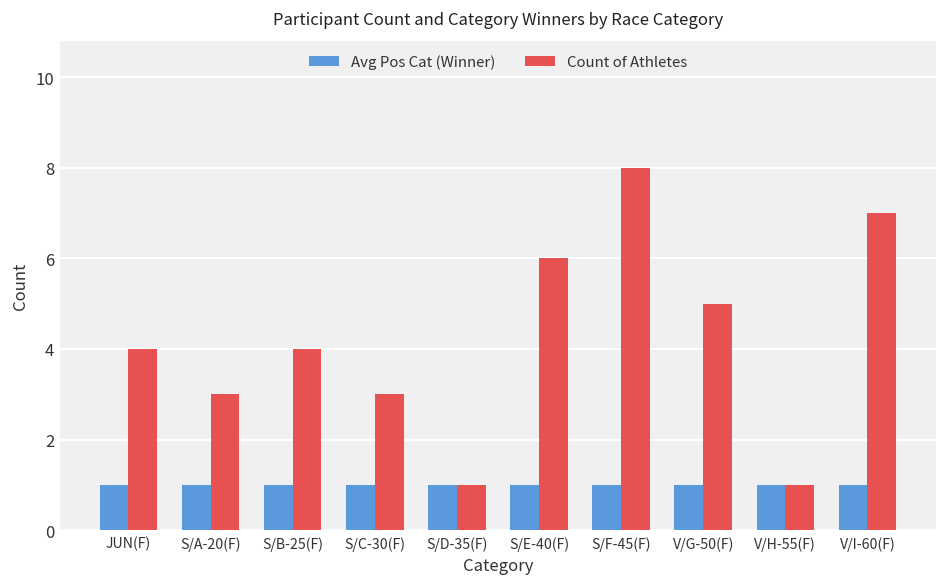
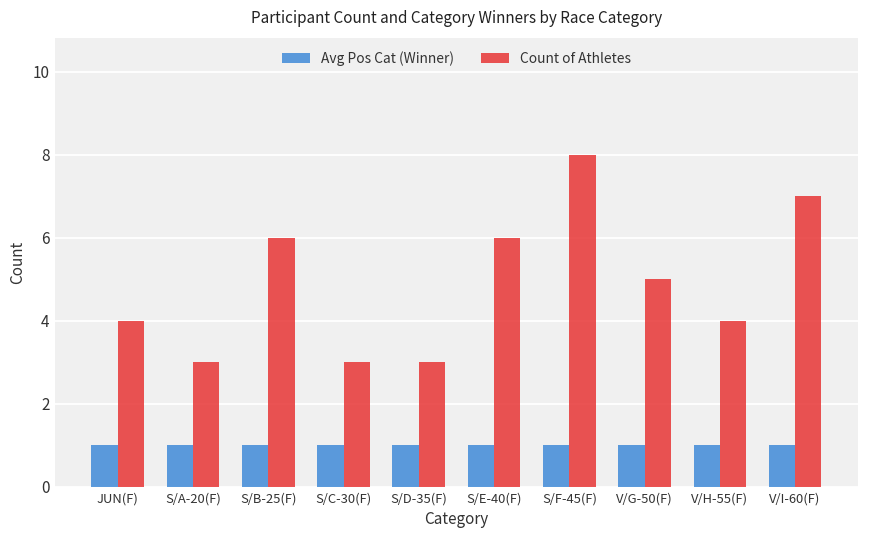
Count of Athletes, S/B-25(F): 4 -> 6
Count of Athletes, S/D-35(F): 1 -> 3
Count of Athletes, V/H-55(F): 1 -> 4
